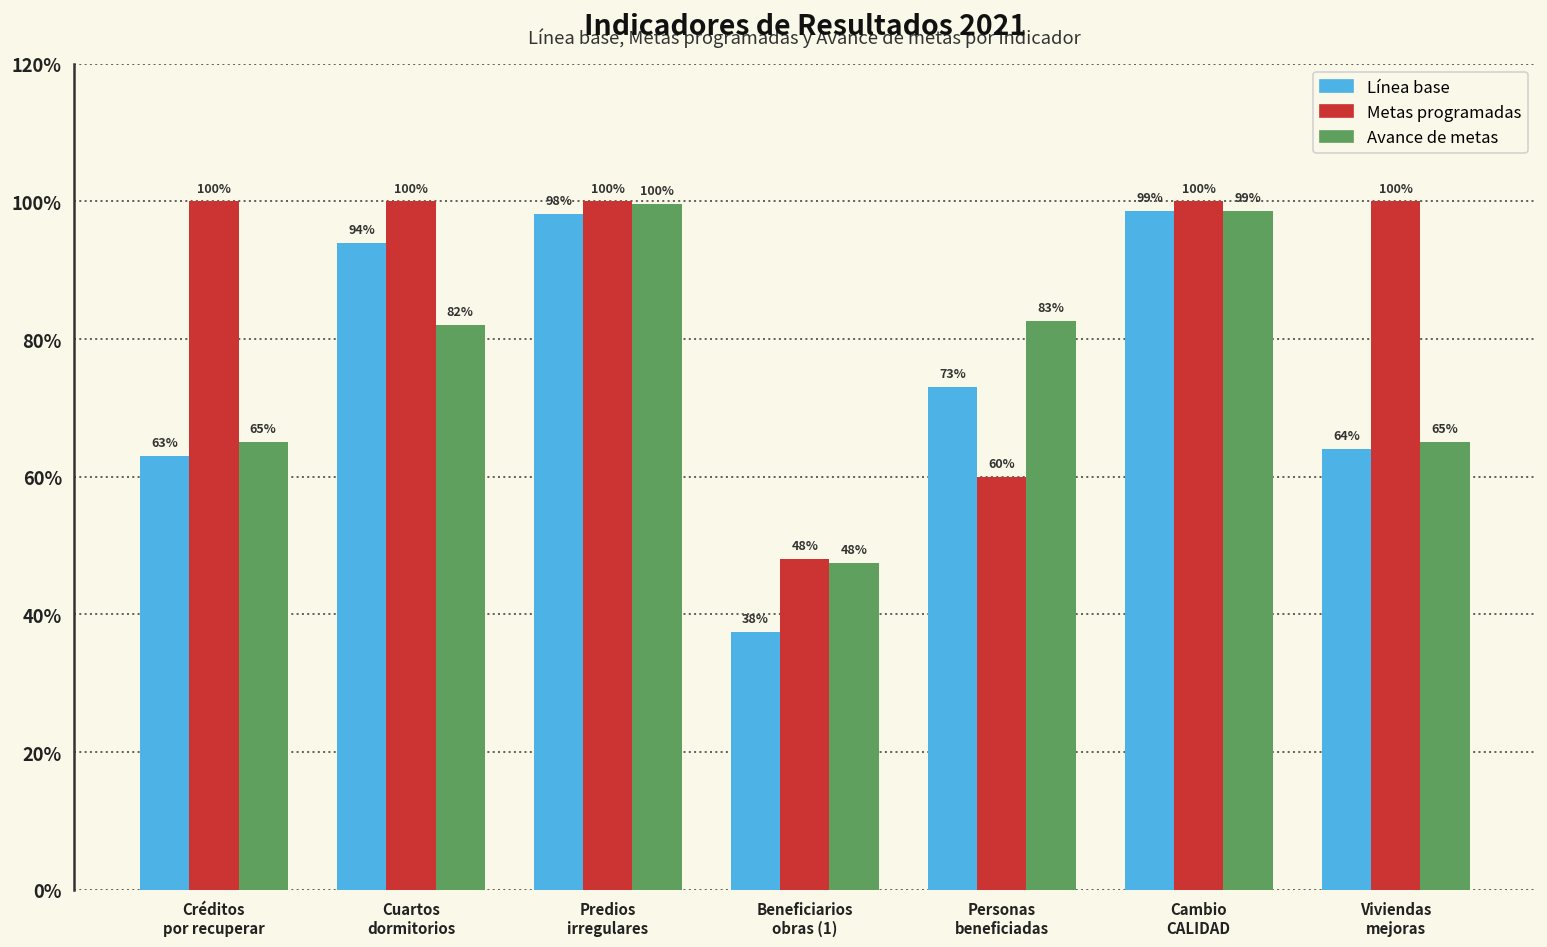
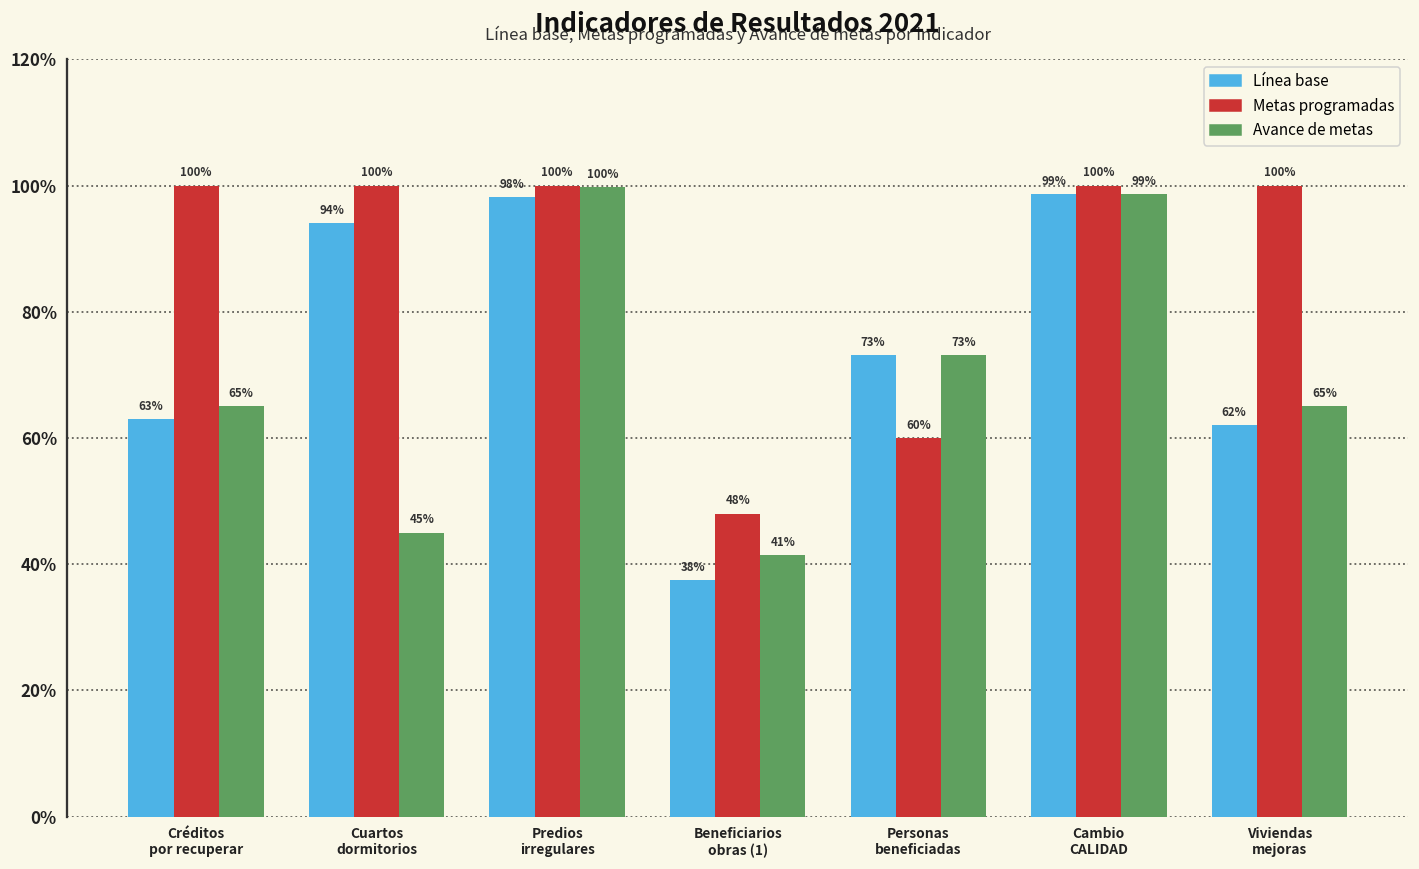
Avance de metas, Cuartos dormitorios: 82% -> 45%
Avance de metas, Beneficiarios obras (1): 48% -> 41%
Avance de metas, Personas beneficiadas: 83% -> 73%
Línea base, Viviendas mejoras: 64% -> 62%
